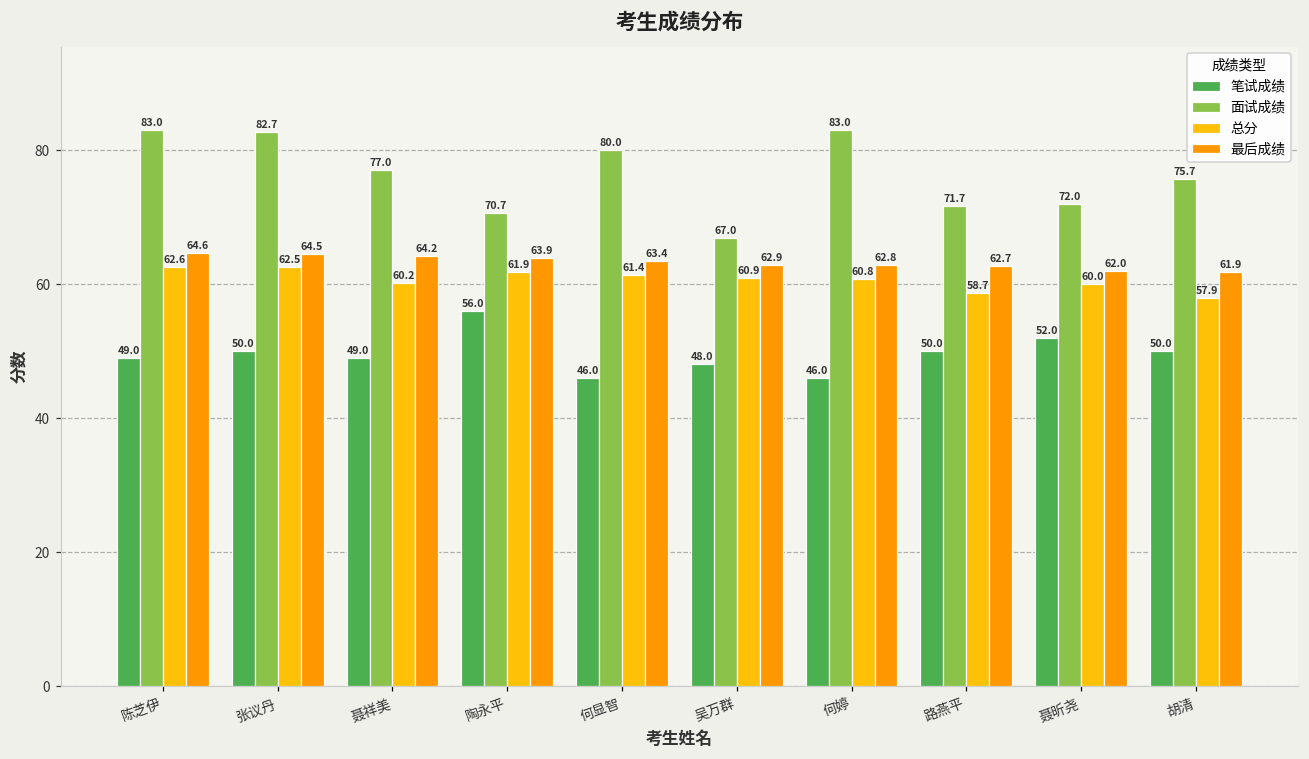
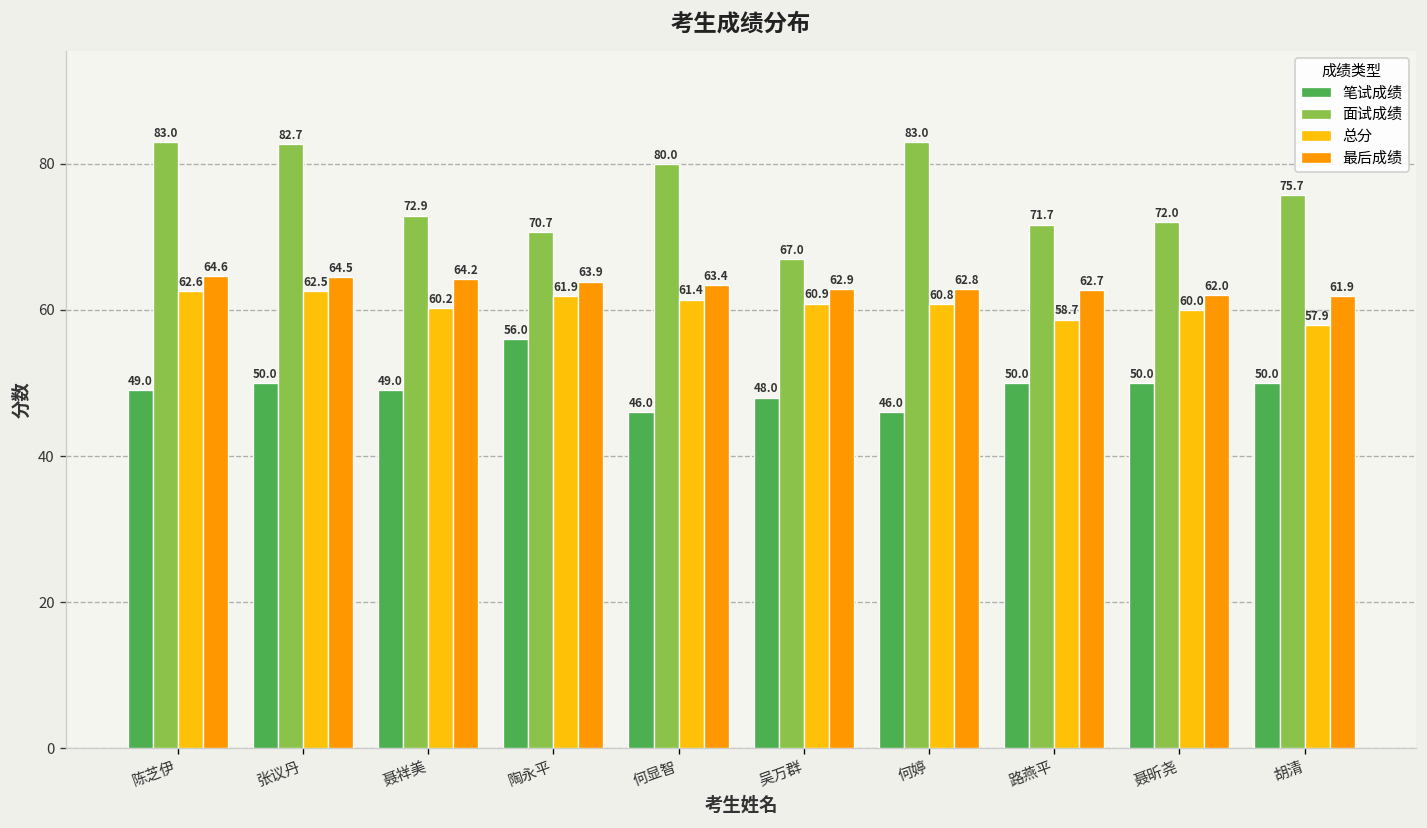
面试成绩, 聂祥美: 77.0 -> 72.9
笔试成绩, 聂昕尧: 52.0 -> 50.0
